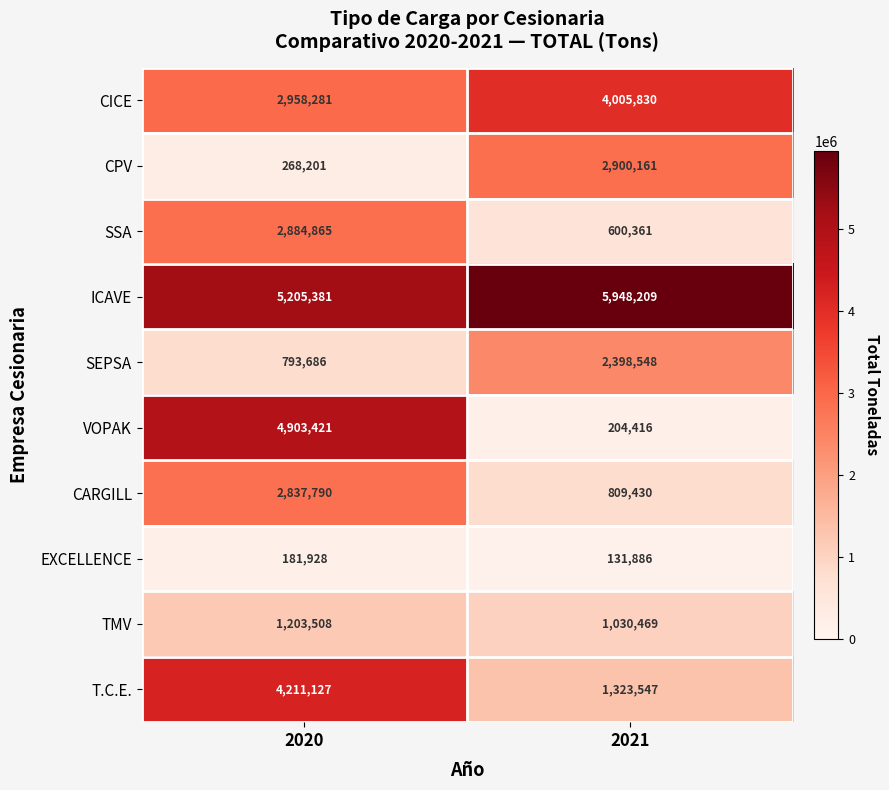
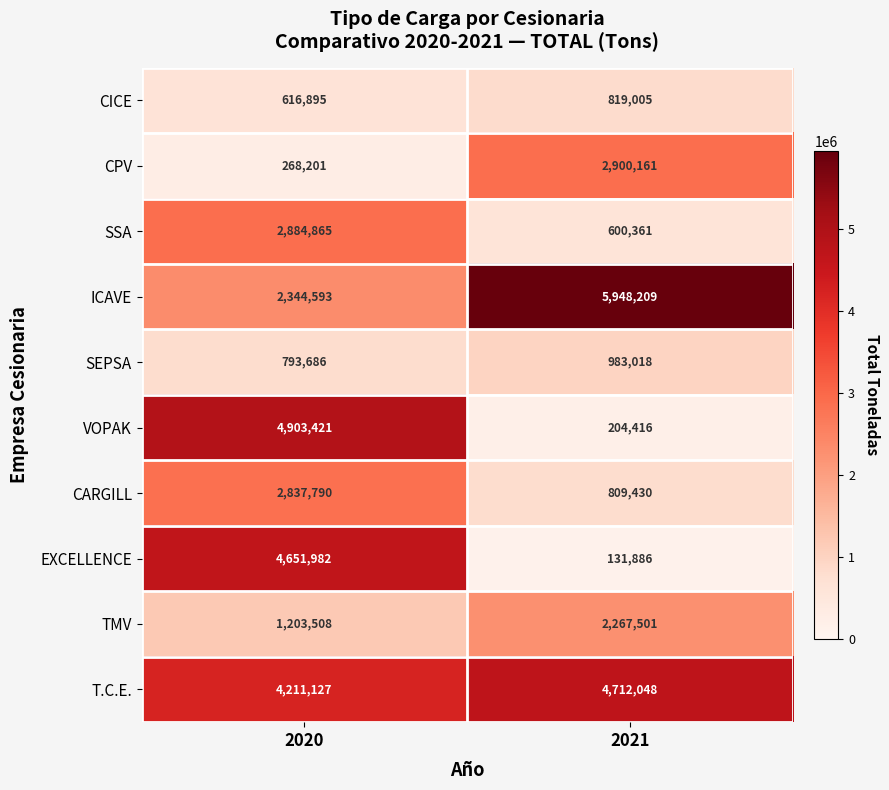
CICE, 2020: 2,958,281 -> 616,895
CICE, 2021: 4,005,830 -> 819,005
ICAVE, 2020: 5,205,381 -> 2,344,593
SEPSA, 2021: 2,398,548 -> 983,018
EXCELLENCE, 2020: 181,928 -> 4,651,982
TMV, 2021: 1,030,469 -> 2,267,501
T.C.E., 2021: 1,323,547 -> 4,712,048
